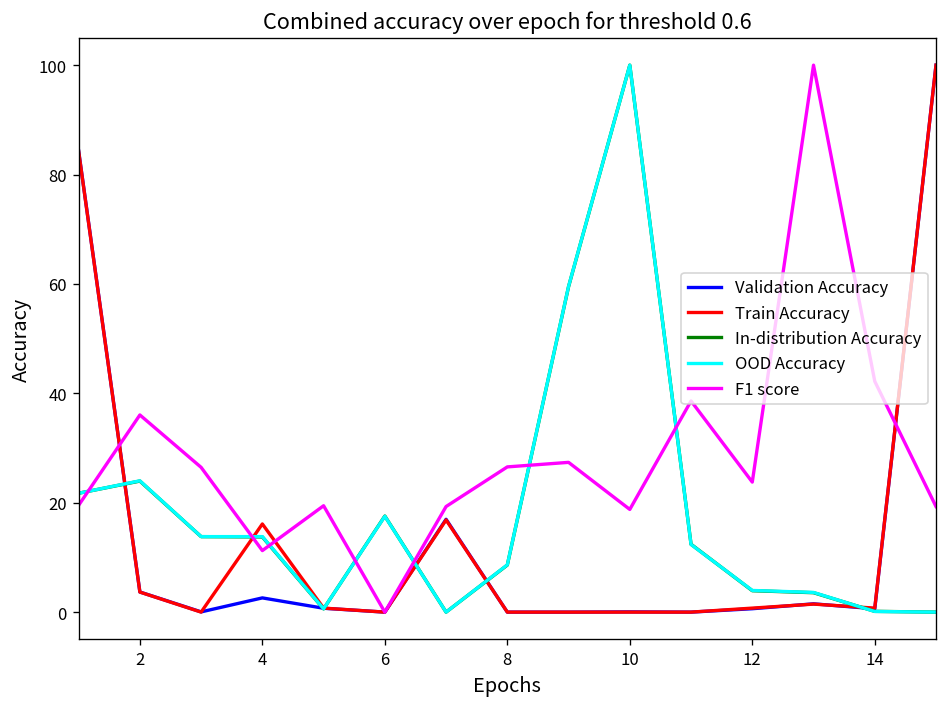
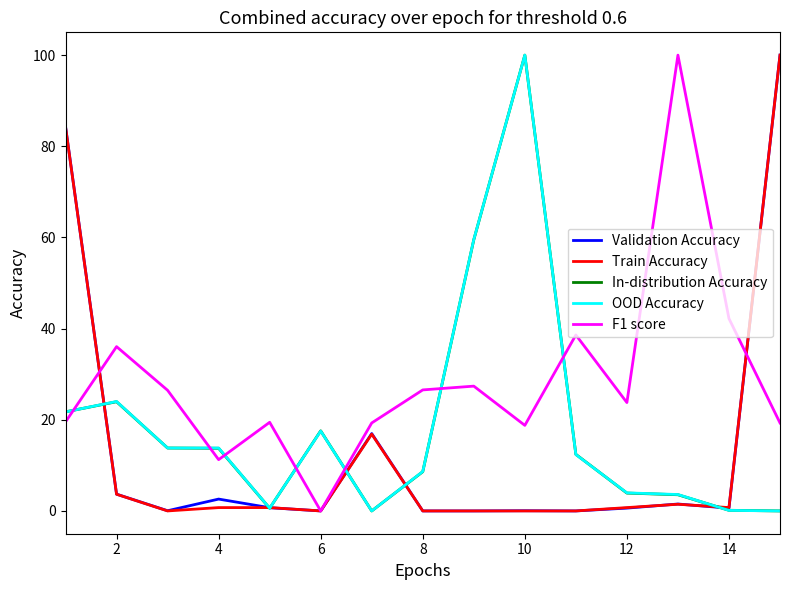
Train Accuracy, 4: 16 -> 1
